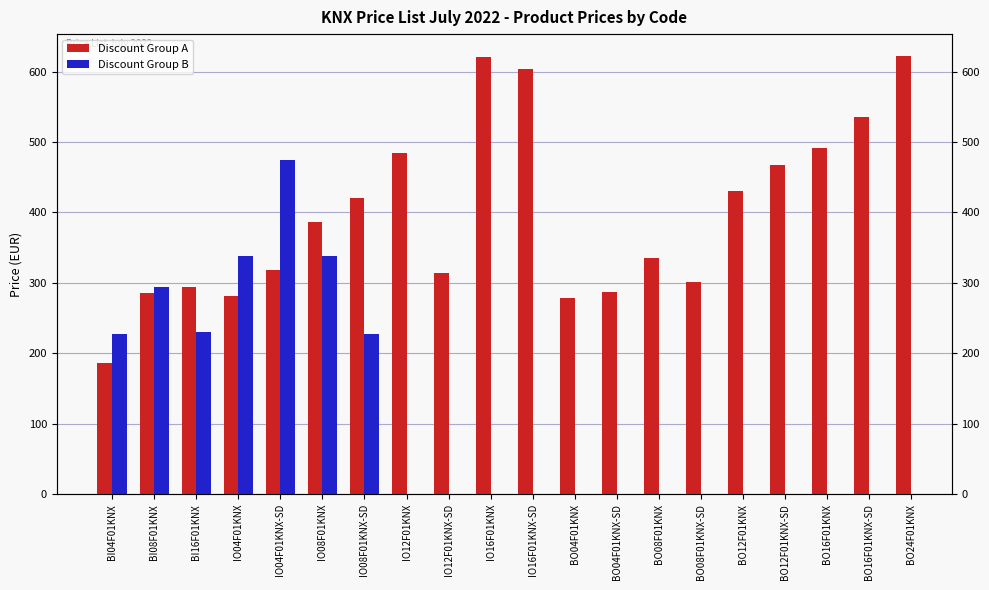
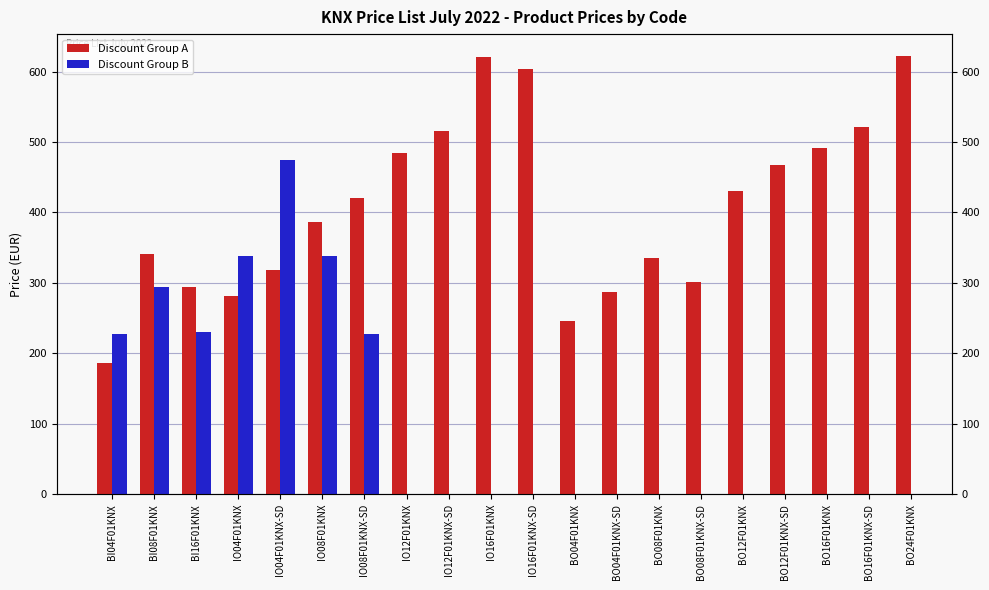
Discount Group A, BI08F01KNX: 290 -> 340
Discount Group A, IO12F01KNX-SD: 310 -> 520
Discount Group A, BO04F01KNX: 280 -> 250
Discount Group A, BO16F01KNX-SD: 540 -> 520
